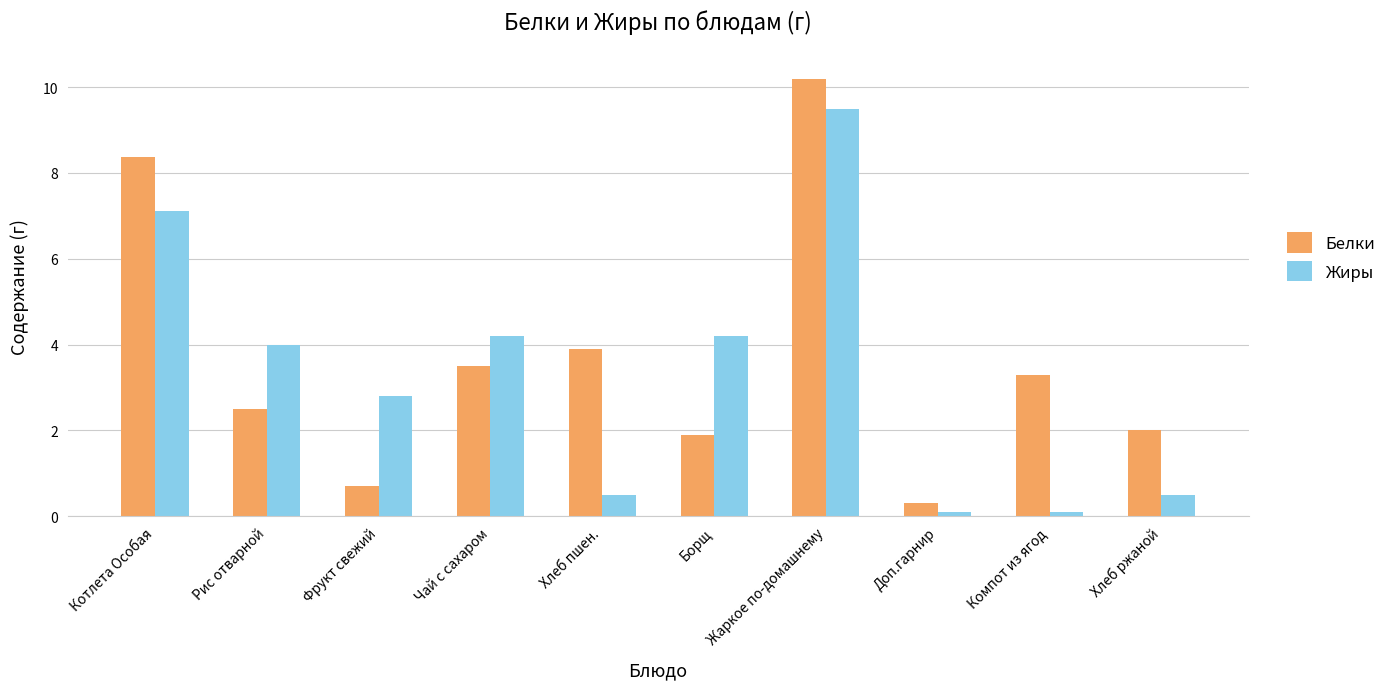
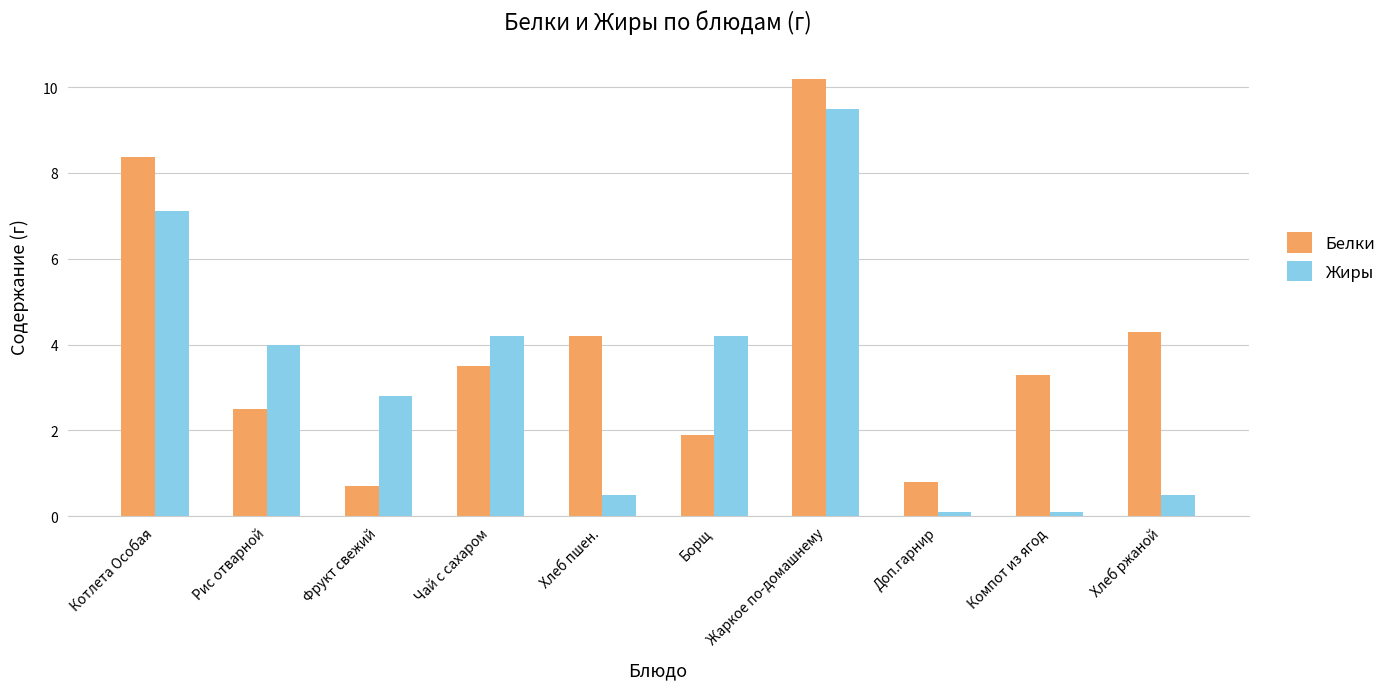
Белки, Хлеб пшен.: 3.9 -> 4.2
Белки, Доп.гарнир: 0.3 -> 0.8
Белки, Хлеб ржаной: 2.0 -> 4.3
